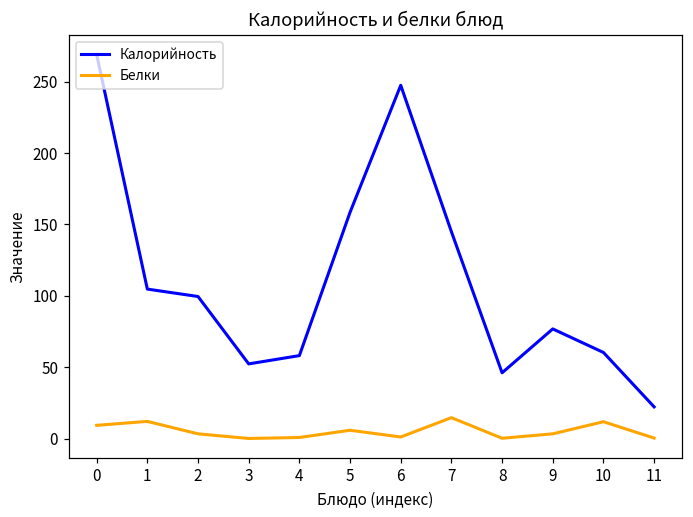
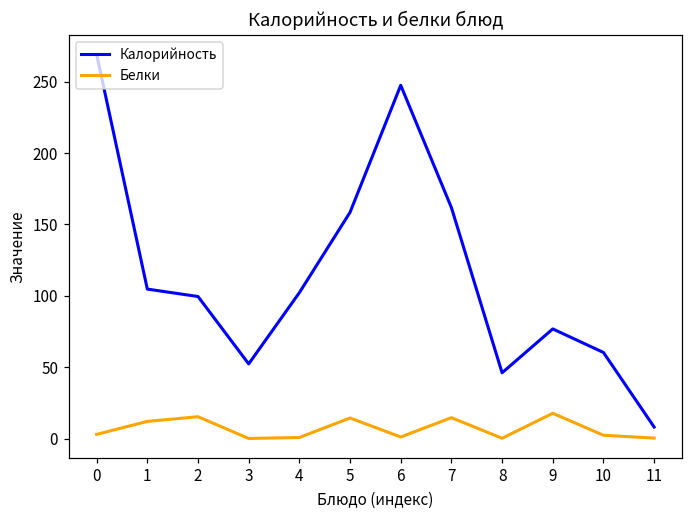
Белки, 0: 9 -> 3
Белки, 2: 3 -> 15
Калорийность, 4: 58 -> 102
Белки, 5: 6 -> 14
Калорийность, 7: 145 -> 162
Белки, 9: 3 -> 18
Белки, 10: 12 -> 2
Калорийность, 11: 22 -> 8
